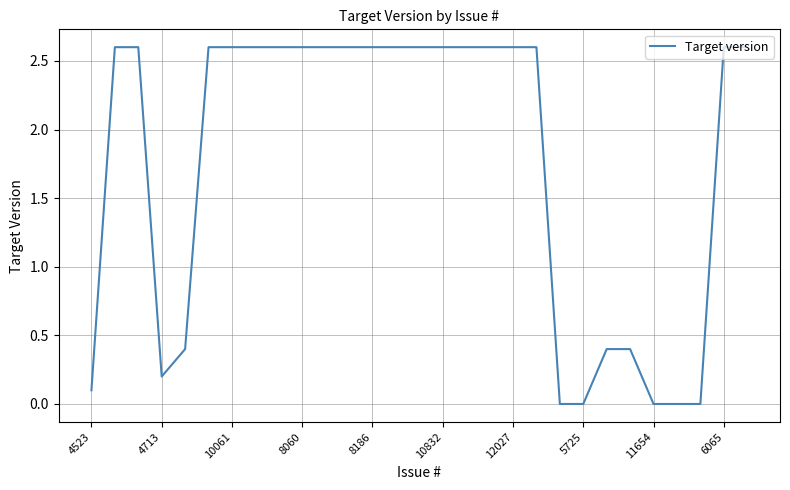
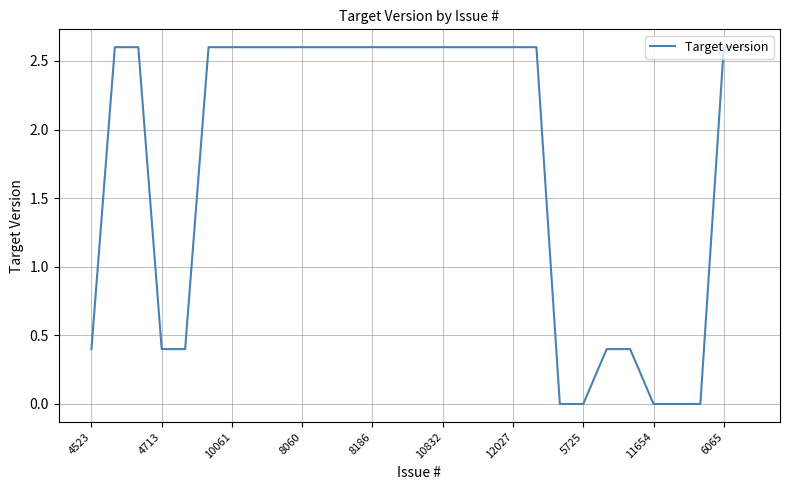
4523: 0.1 -> 0.4
4713: 0.2 -> 0.4
